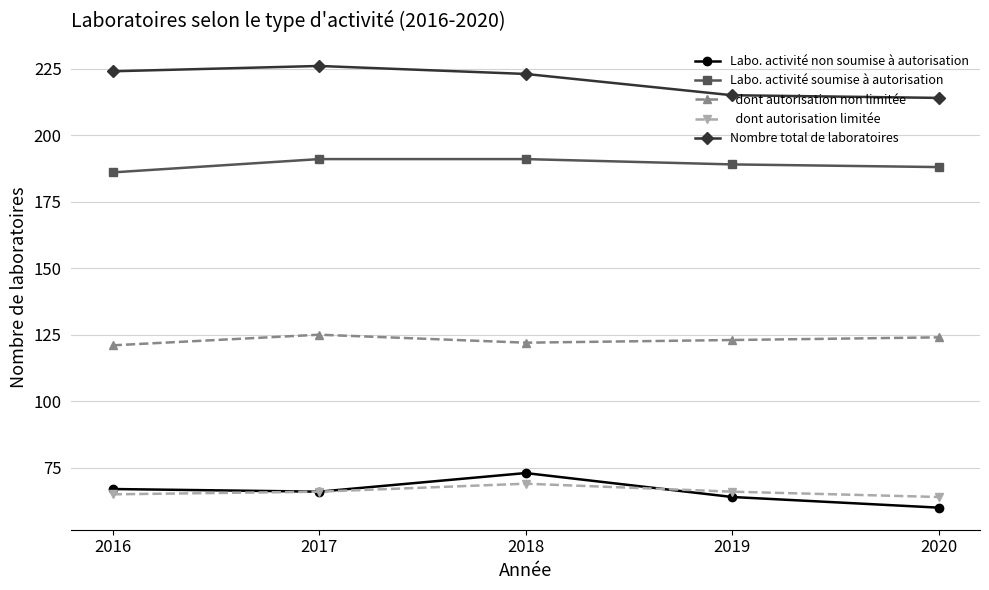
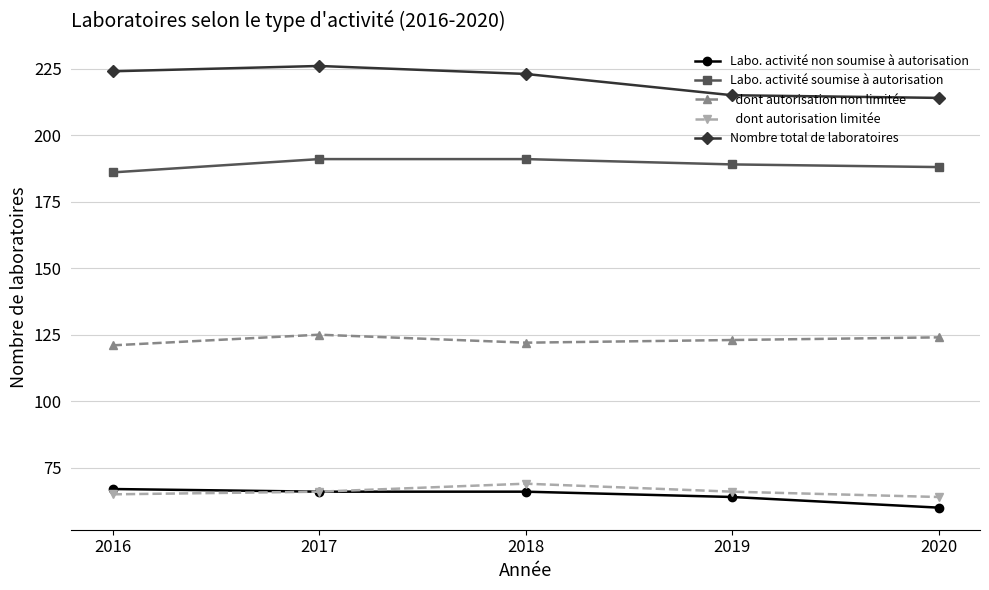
Labo. activité non soumise à autorisation, 2018: 73 -> 66
